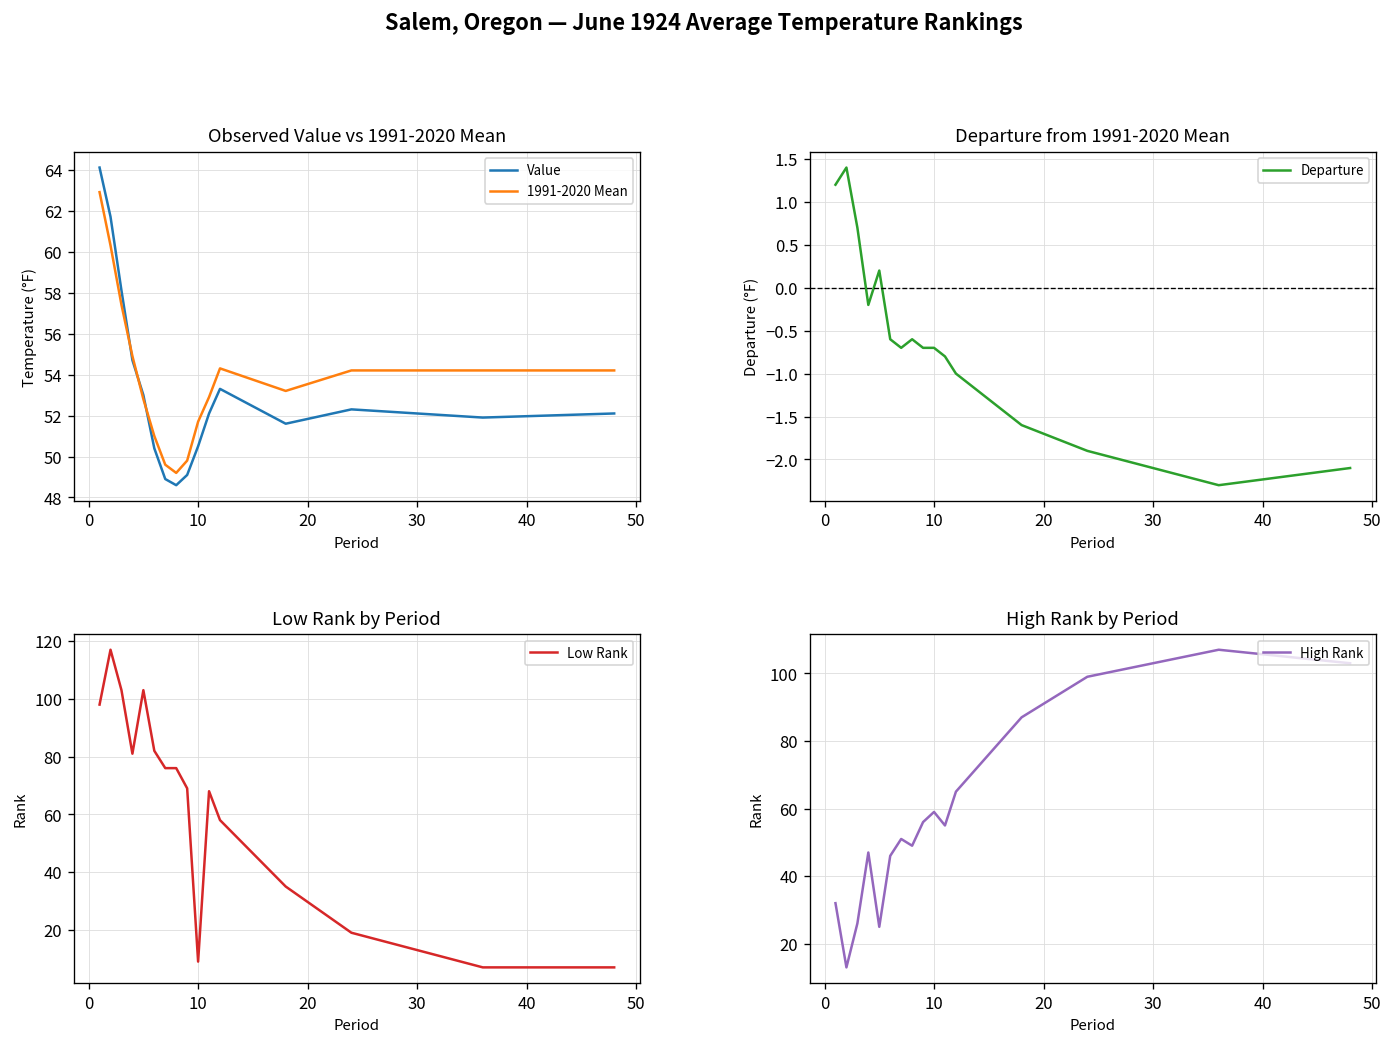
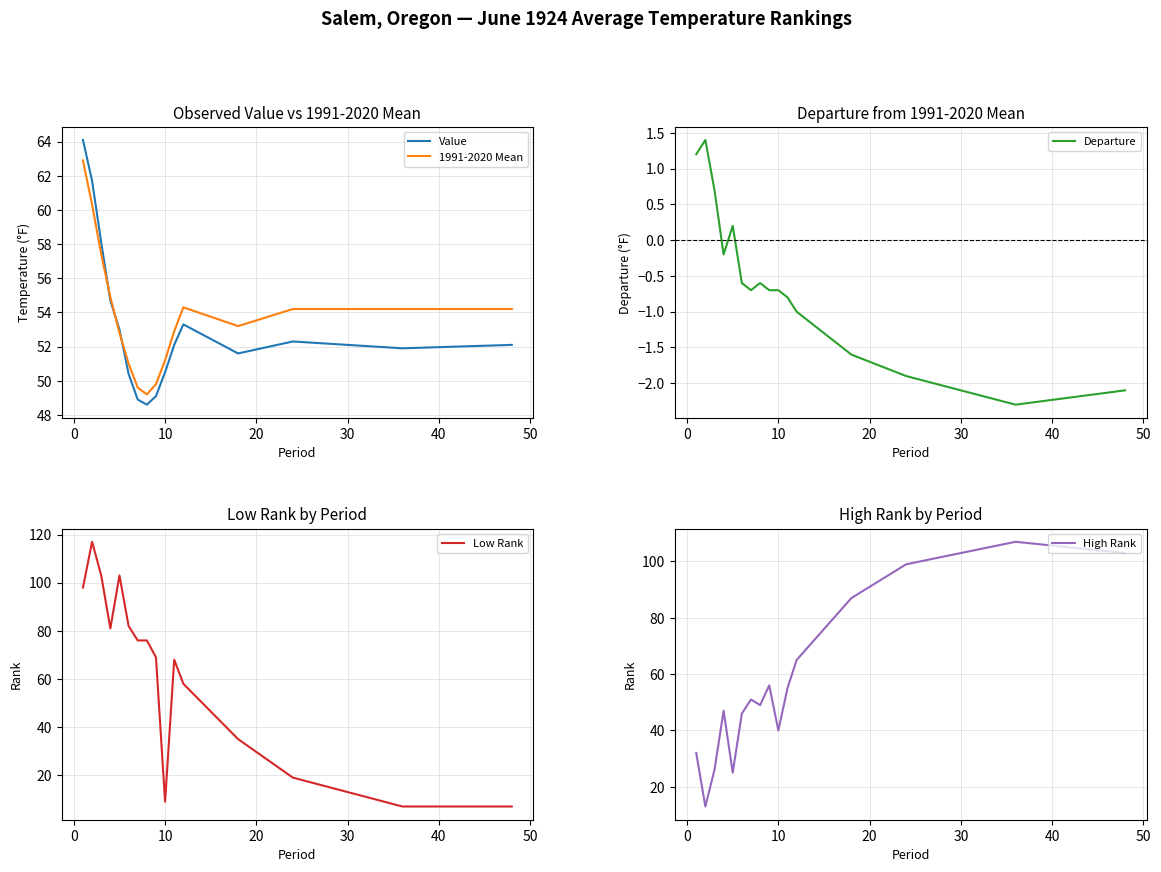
Observed Value vs 1991-2020 Mean, 1991-2020 Mean, 10: 51.7 -> 51.2
High Rank by Period, 10: 59 -> 40
